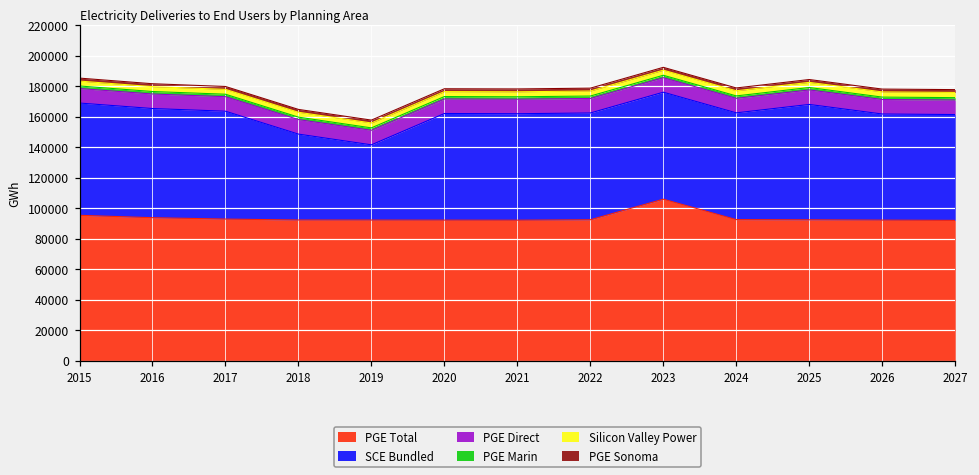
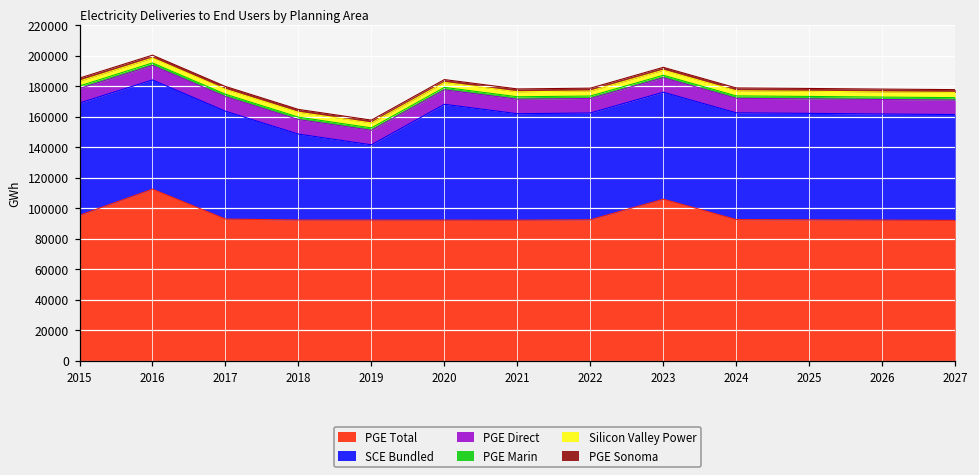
PGE Total, 2016: 94000 -> 112000
SCE Bundled, 2020: 70000 -> 76000
SCE Bundled, 2025: 76000 -> 70000
